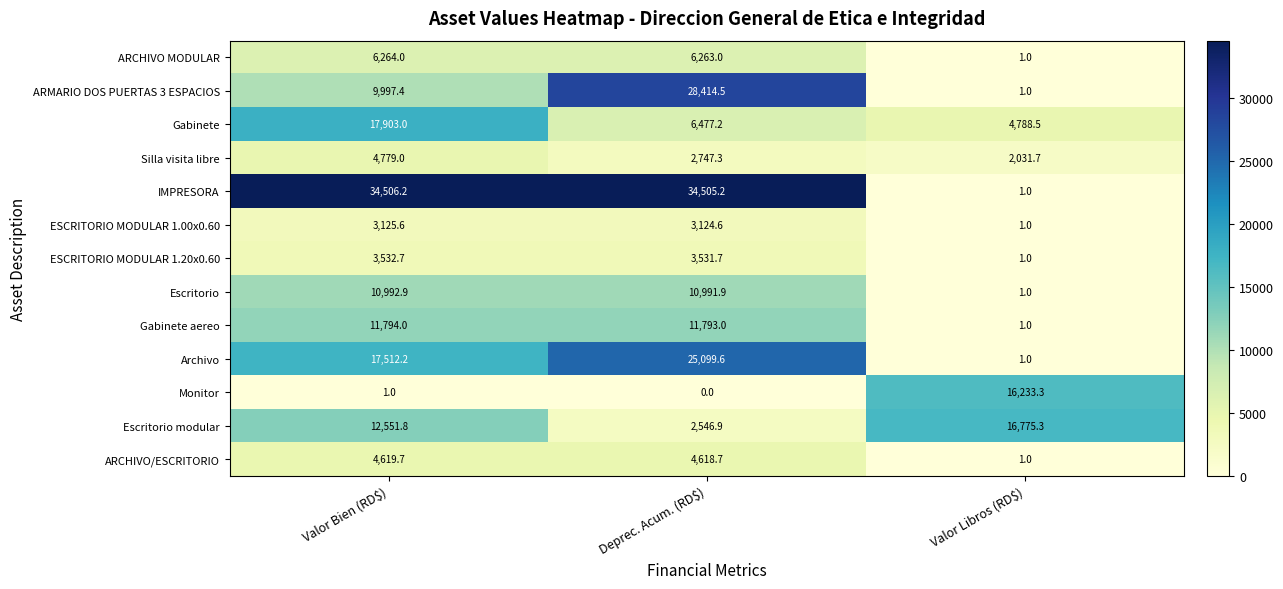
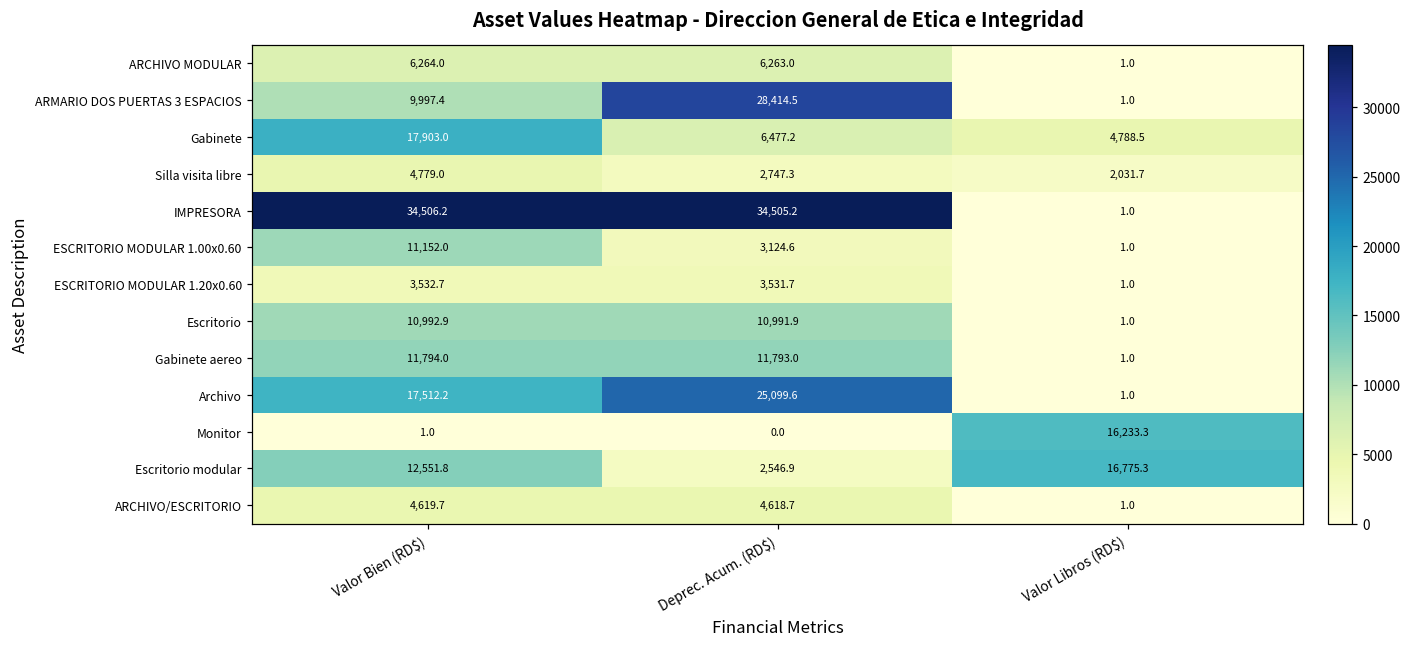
ESCRITORIO MODULAR 1.00x0.60, Valor Bien (RD$): 3,125.6 -> 11,152.0
